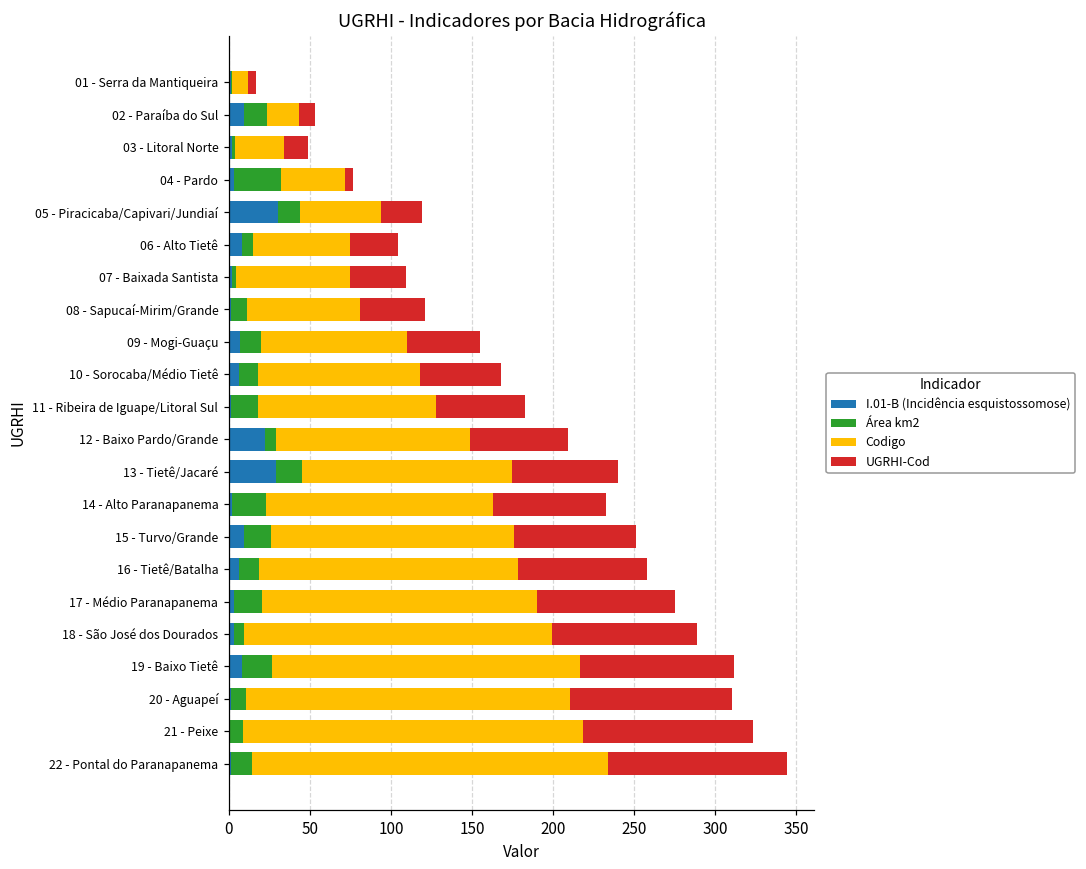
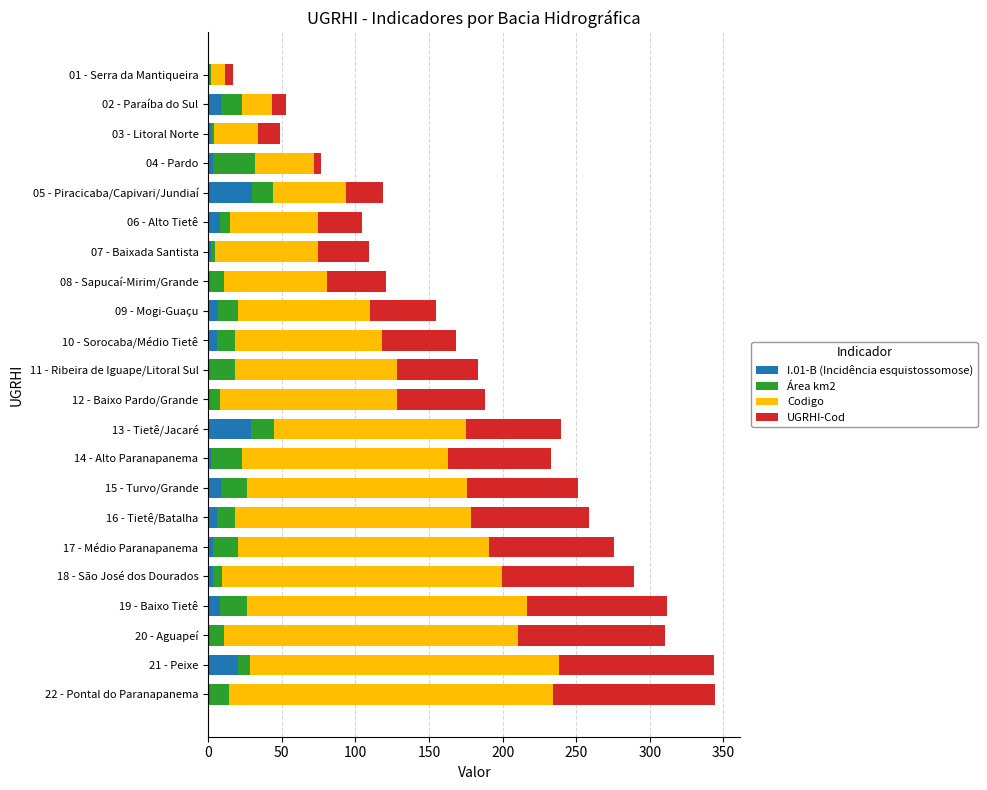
I.01-B (Incidência esquistossomose), 12 - Baixo Pardo/Grande: 22 -> 1
I.01-B (Incidência esquistossomose), 21 - Peixe: 0 -> 20
